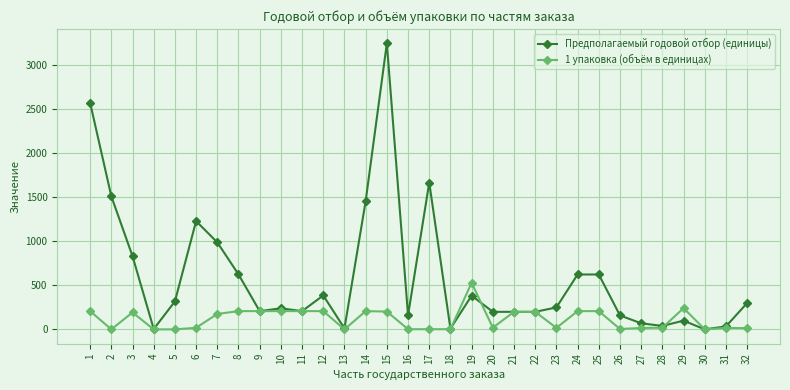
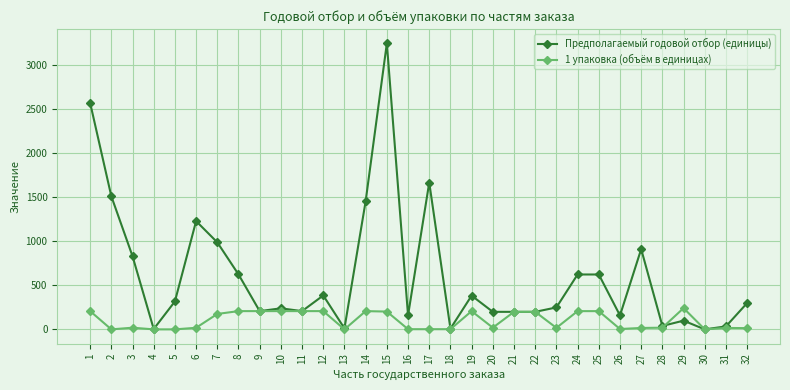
1 упаковка (объём в единицах), 3: 200 -> 0
1 упаковка (объём в единицах), 19: 500 -> 200
Предполагаемый годовой отбор (единицы), 27: 100 -> 900
